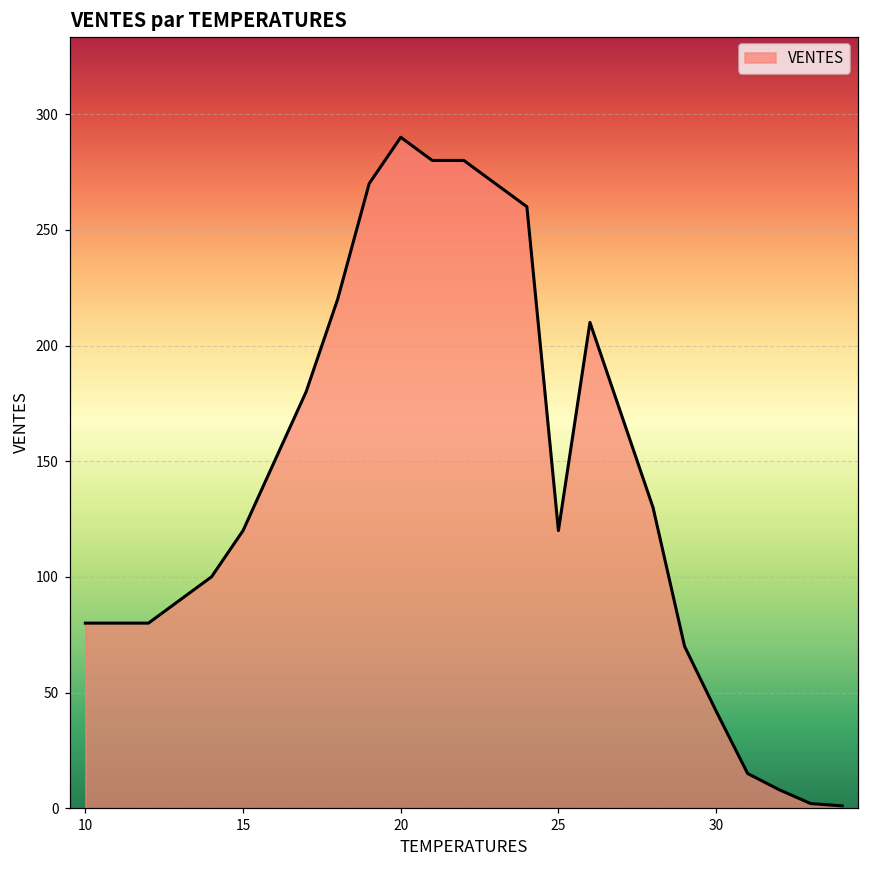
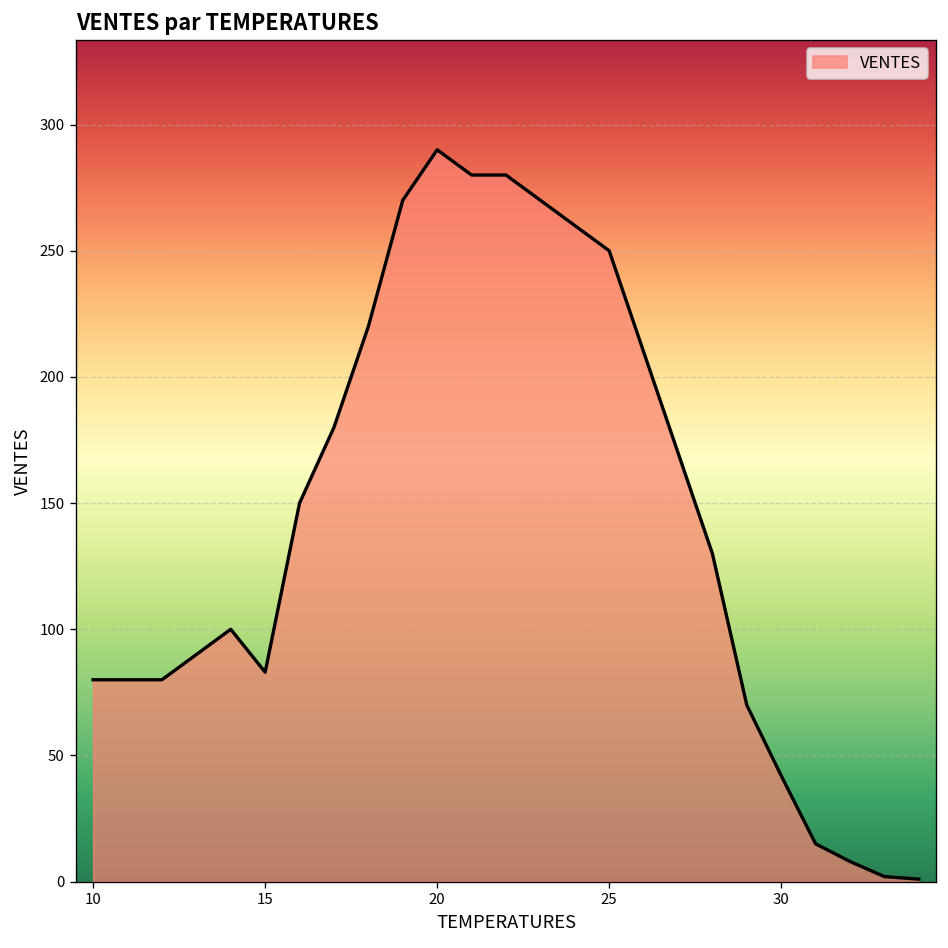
15: 120 -> 83
25: 120 -> 250
